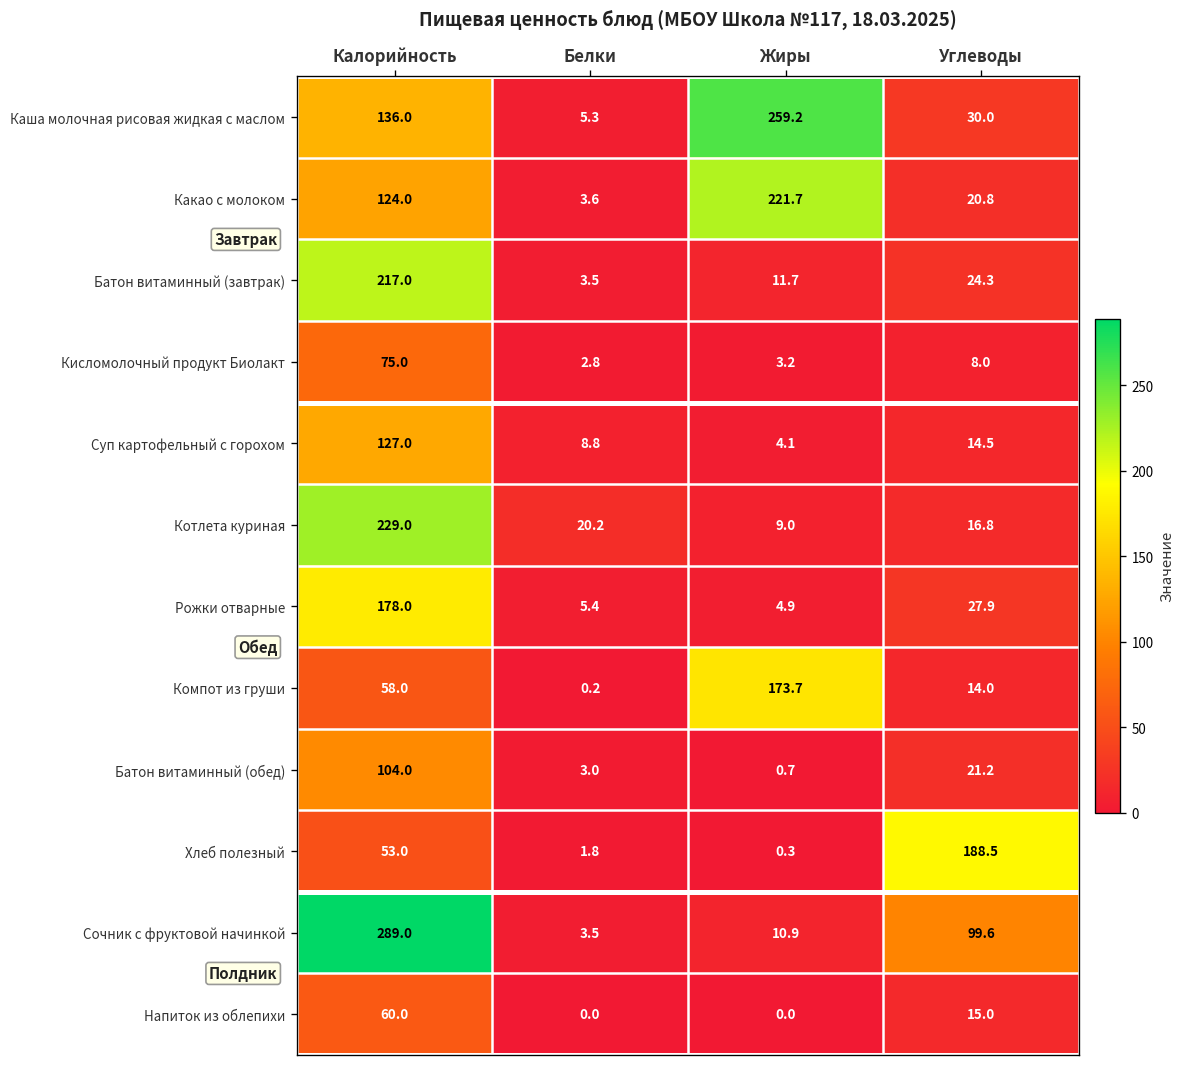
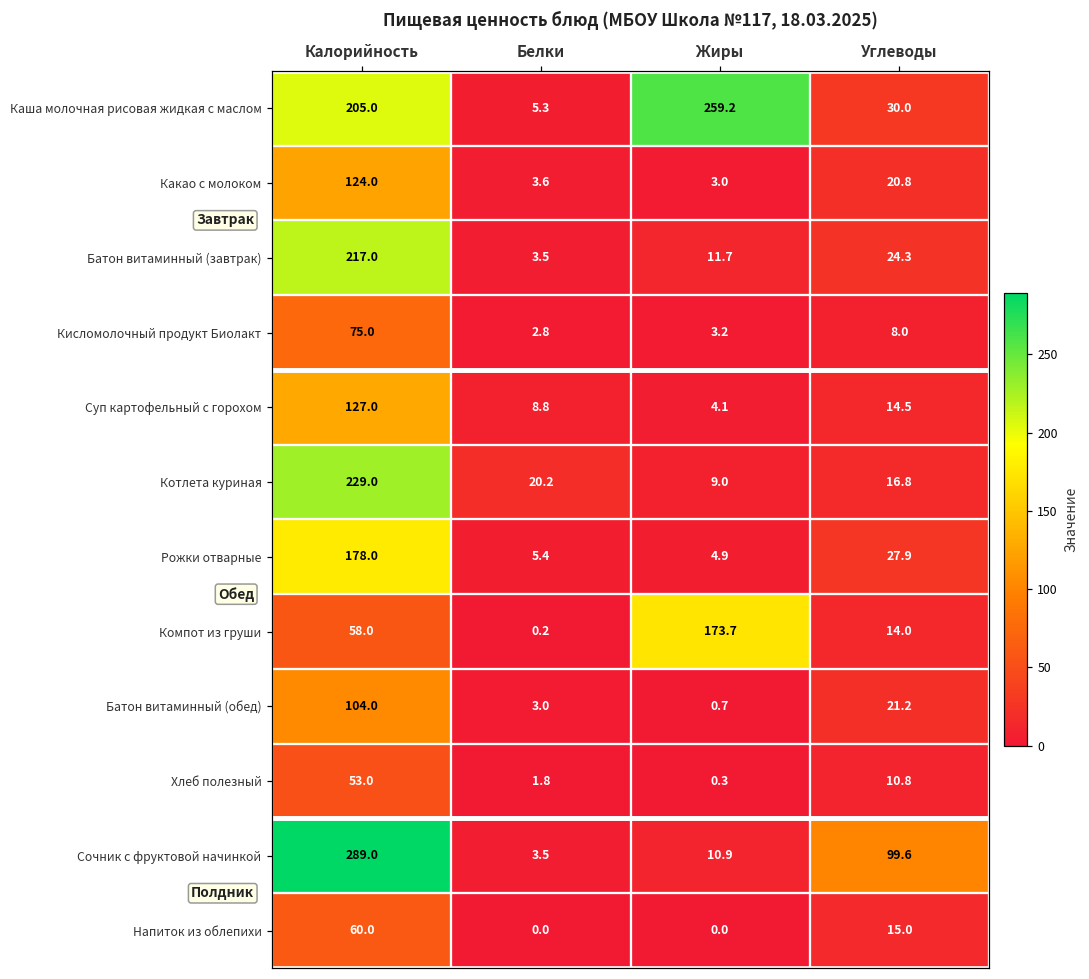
Каша молочная рисовая жидкая с маслом, Калорийность: 136.0 -> 205.0
Какао с молоком, Жиры: 221.7 -> 3.0
Хлеб полезный, Углеводы: 188.5 -> 10.8
